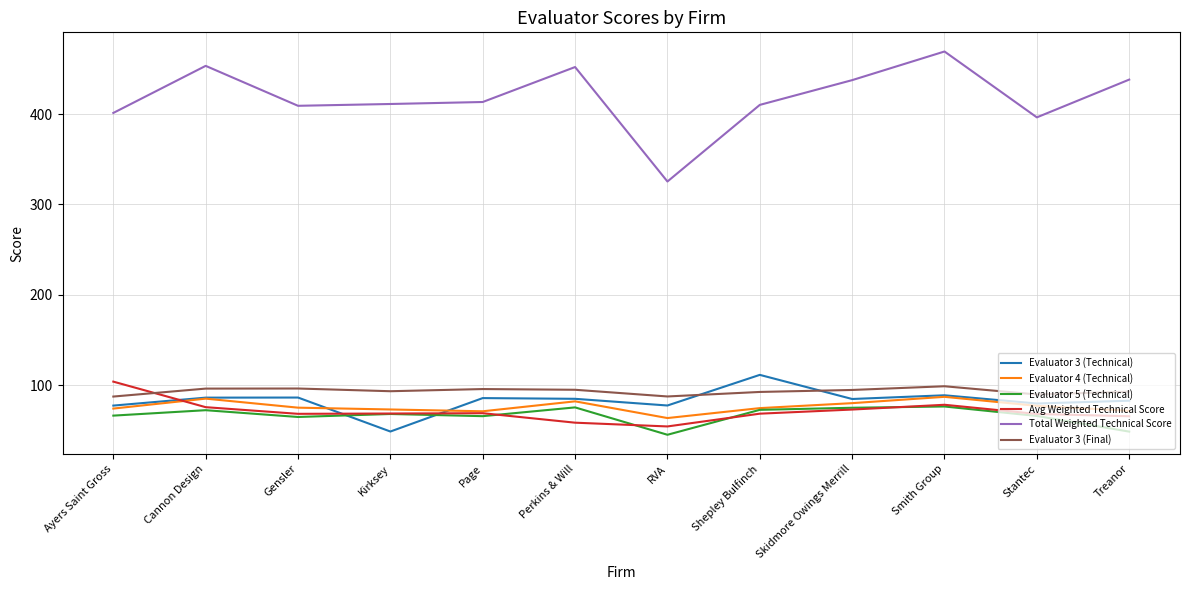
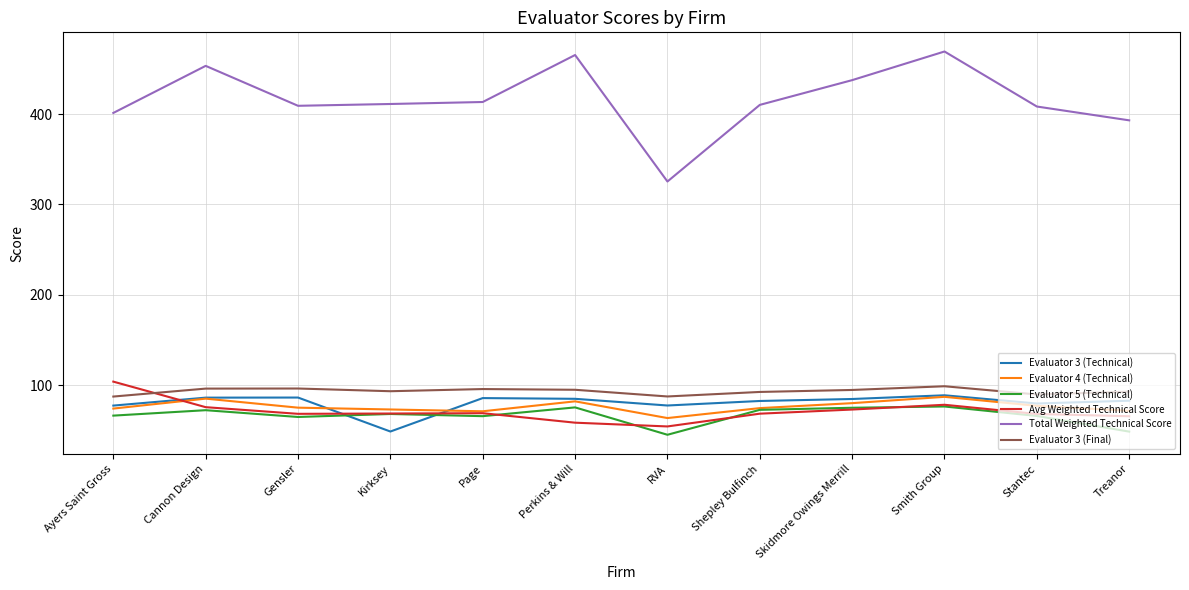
Total Weighted Technical Score, Perkins & Will: 450 -> 470
Evaluator 3 (Technical), Shepley Bulfinch: 110 -> 80
Total Weighted Technical Score, Stantec: 400 -> 410
Total Weighted Technical Score, Treanor: 440 -> 390
